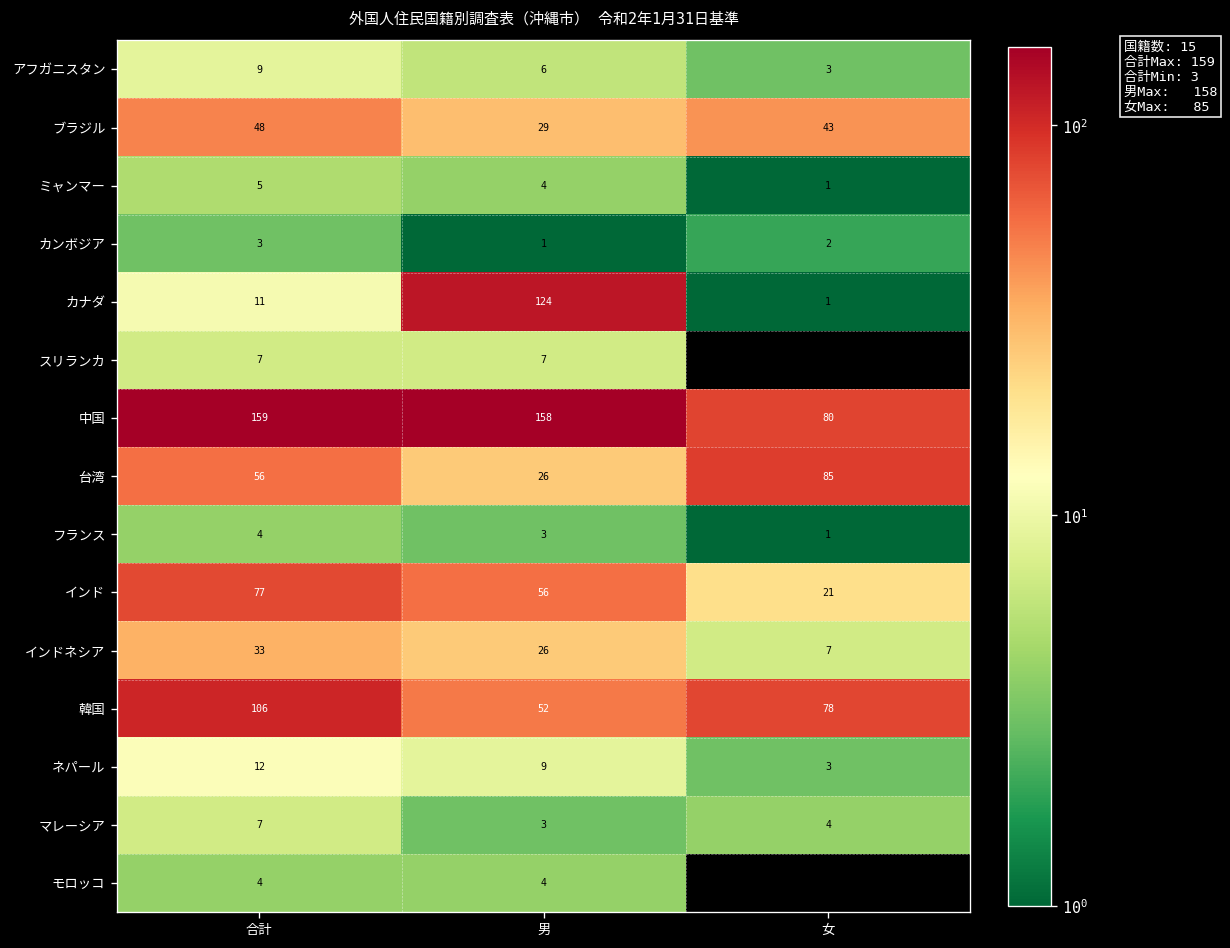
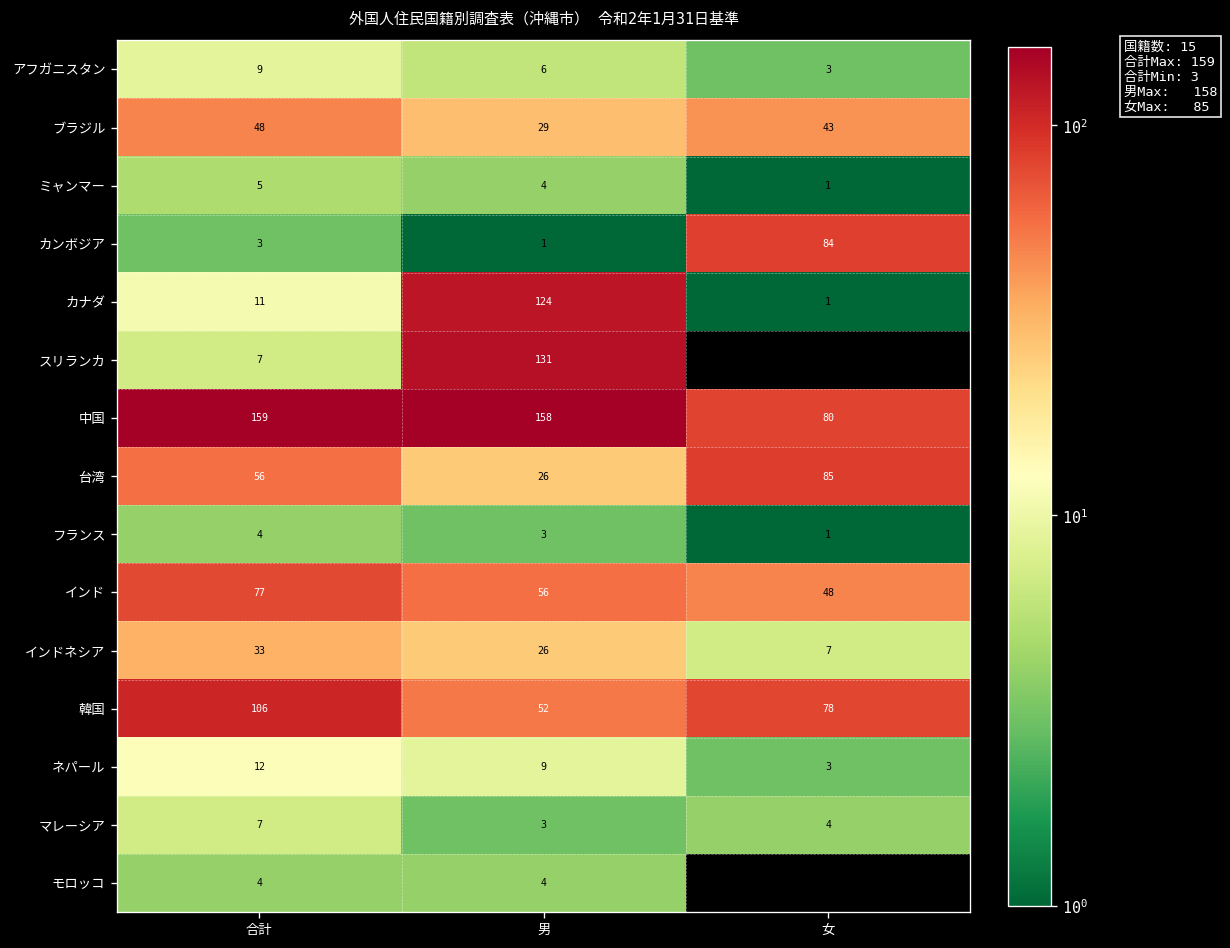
カンボジア, 女: 2 -> 84
スリランカ, 男: 7 -> 131
インド, 女: 21 -> 48
